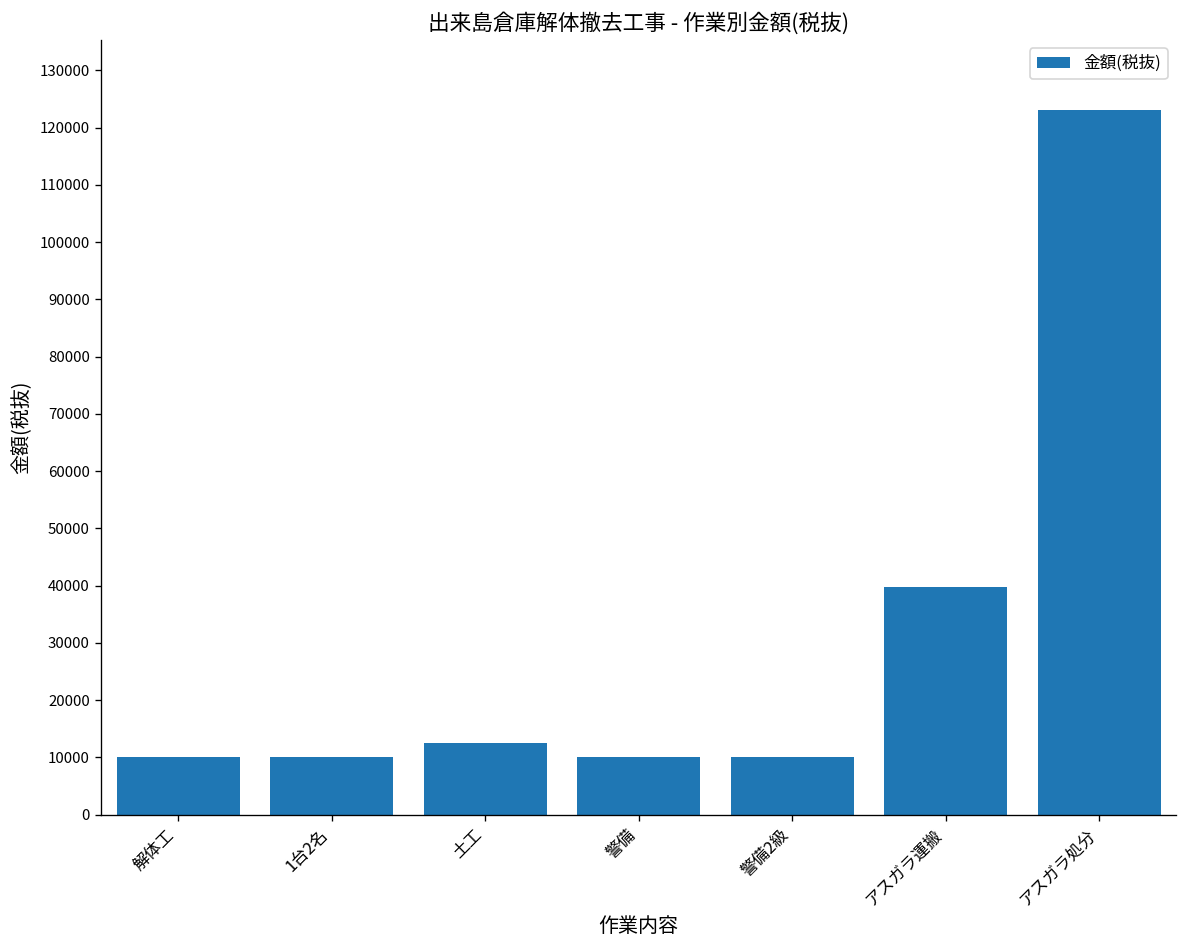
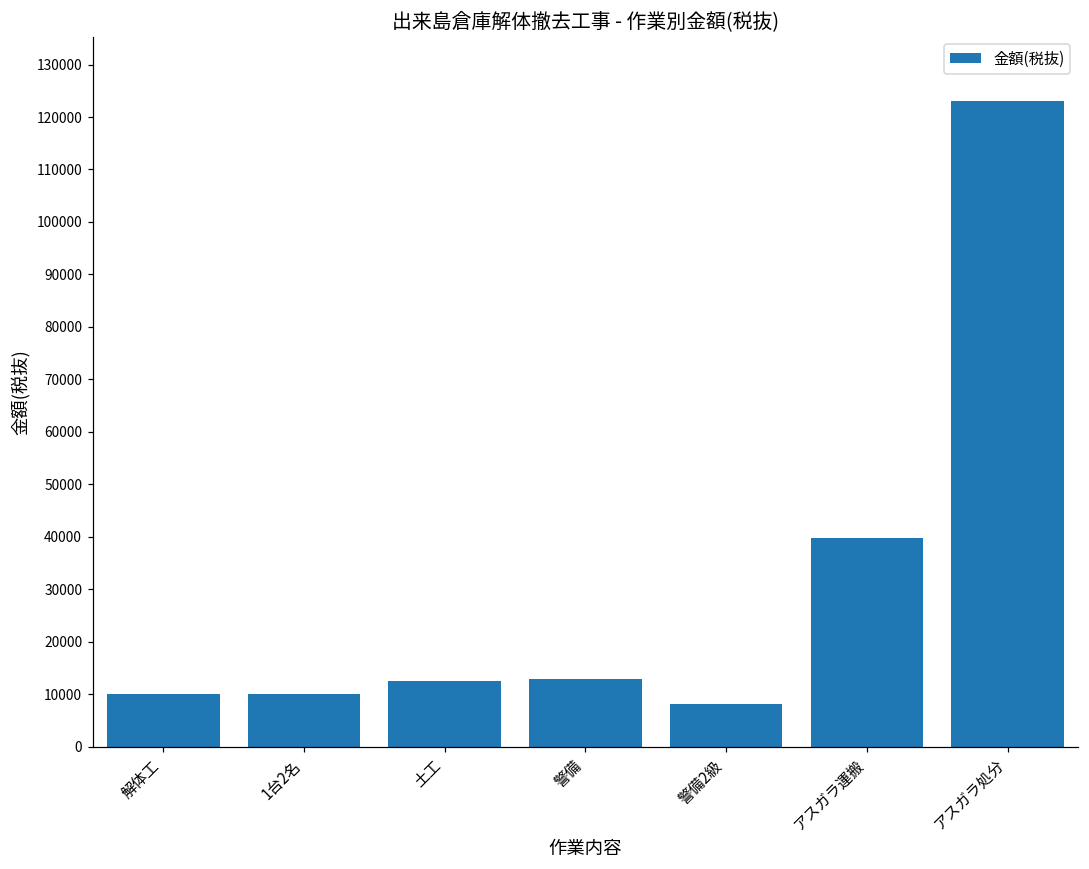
警備: 10000 -> 13000
警備2級: 10000 -> 8000
